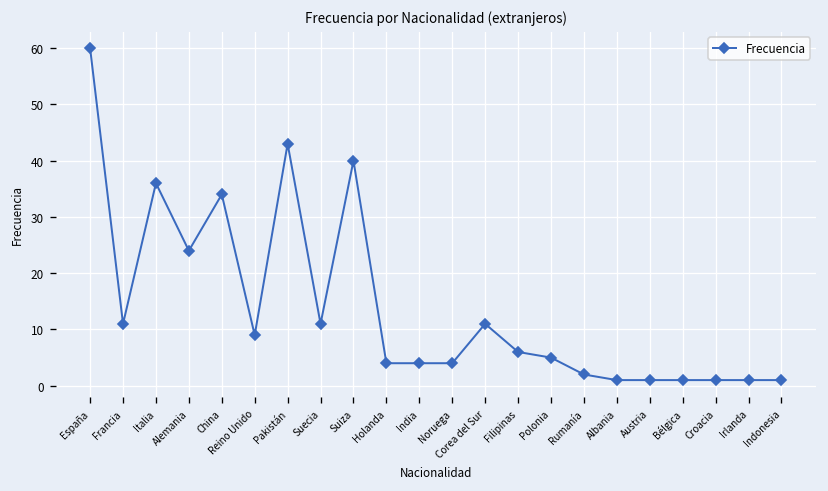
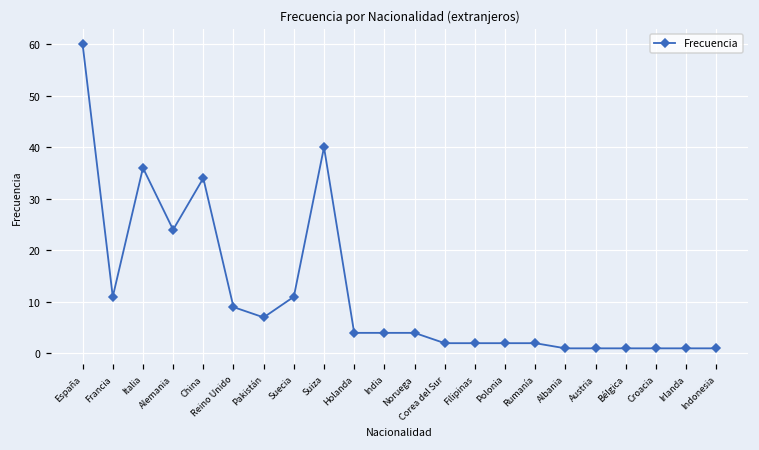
Pakistán: 43 -> 7
Corea del Sur: 11 -> 2
Filipinas: 6 -> 2
Polonia: 5 -> 2
